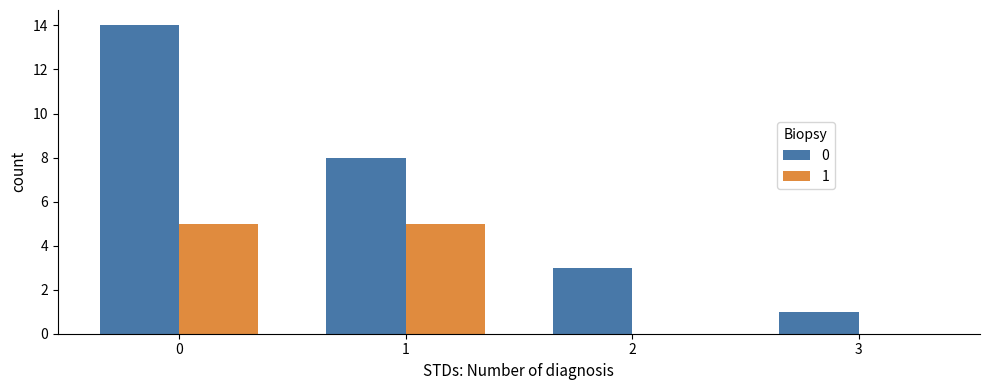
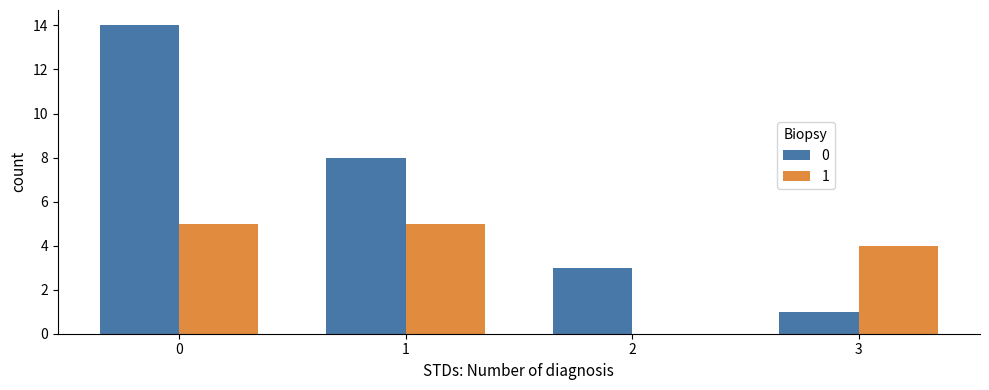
1, 3: 0 -> 4
